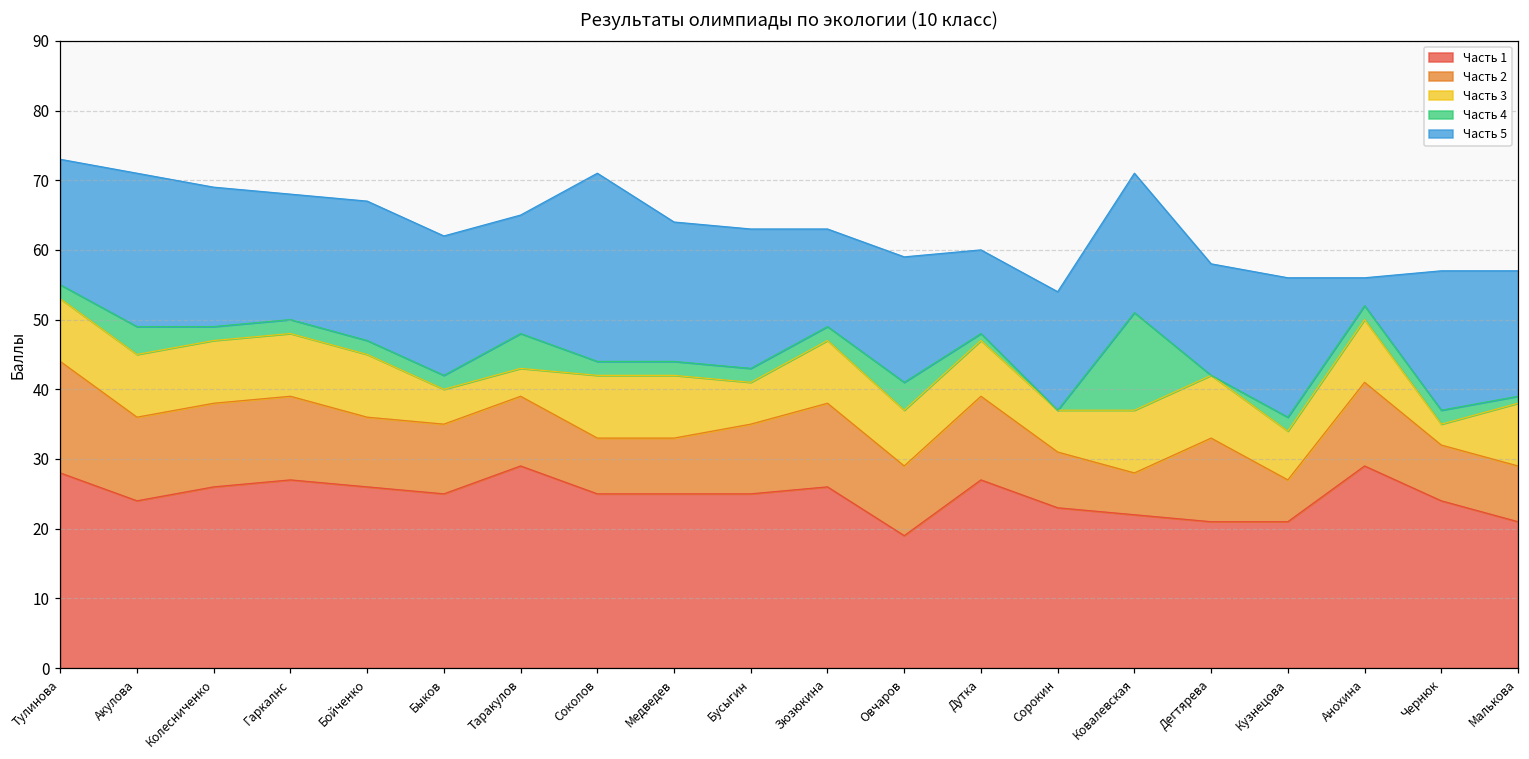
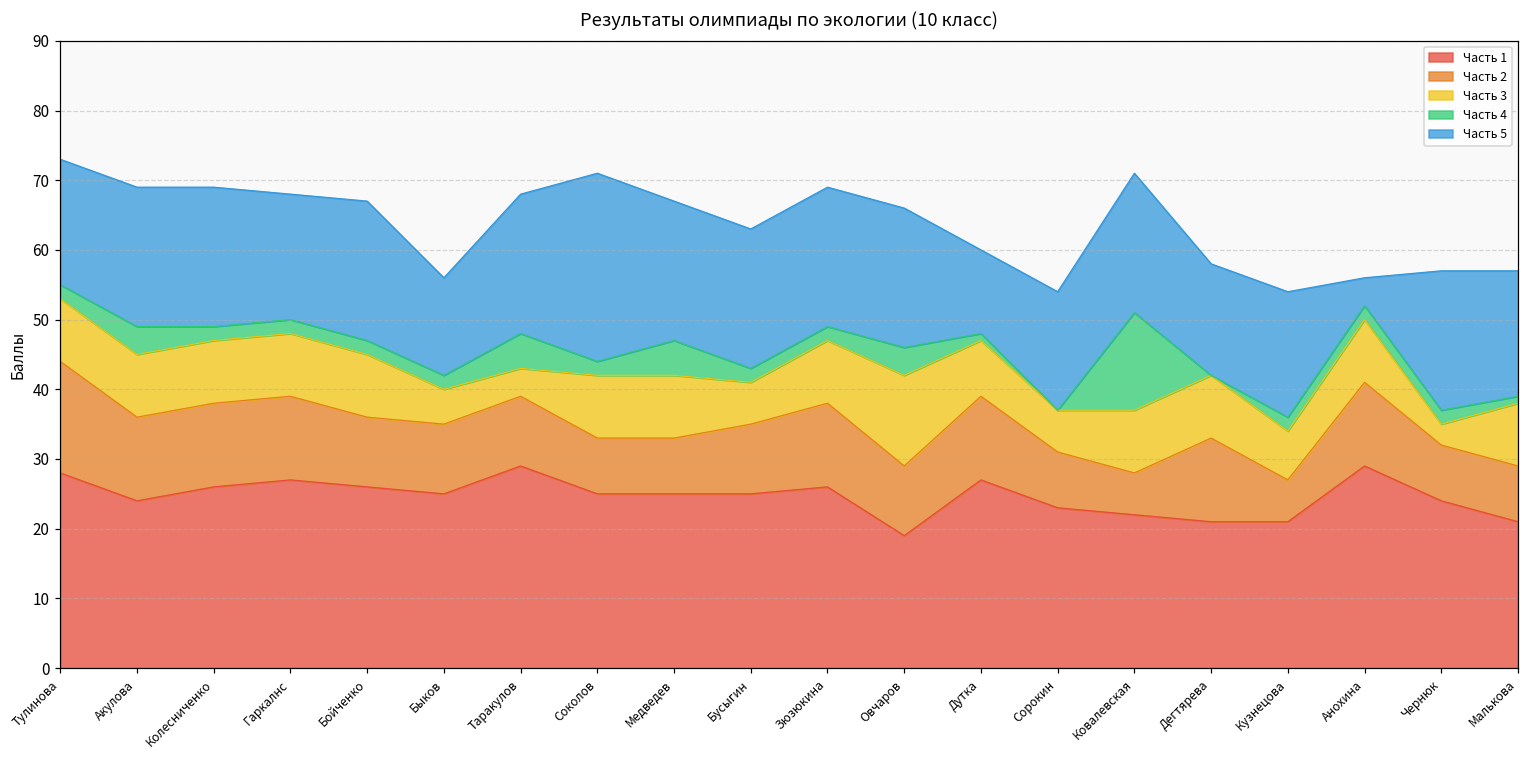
Часть 5, Акулова: 22 -> 20
Часть 5, Быков: 20 -> 14
Часть 5, Таракулов: 17 -> 20
Часть 4, Медведев: 2 -> 5
Часть 5, Зюзюкина: 14 -> 20
Часть 3, Овчаров: 8 -> 13
Часть 5, Овчаров: 18 -> 20
Часть 5, Кузнецова: 20 -> 18
